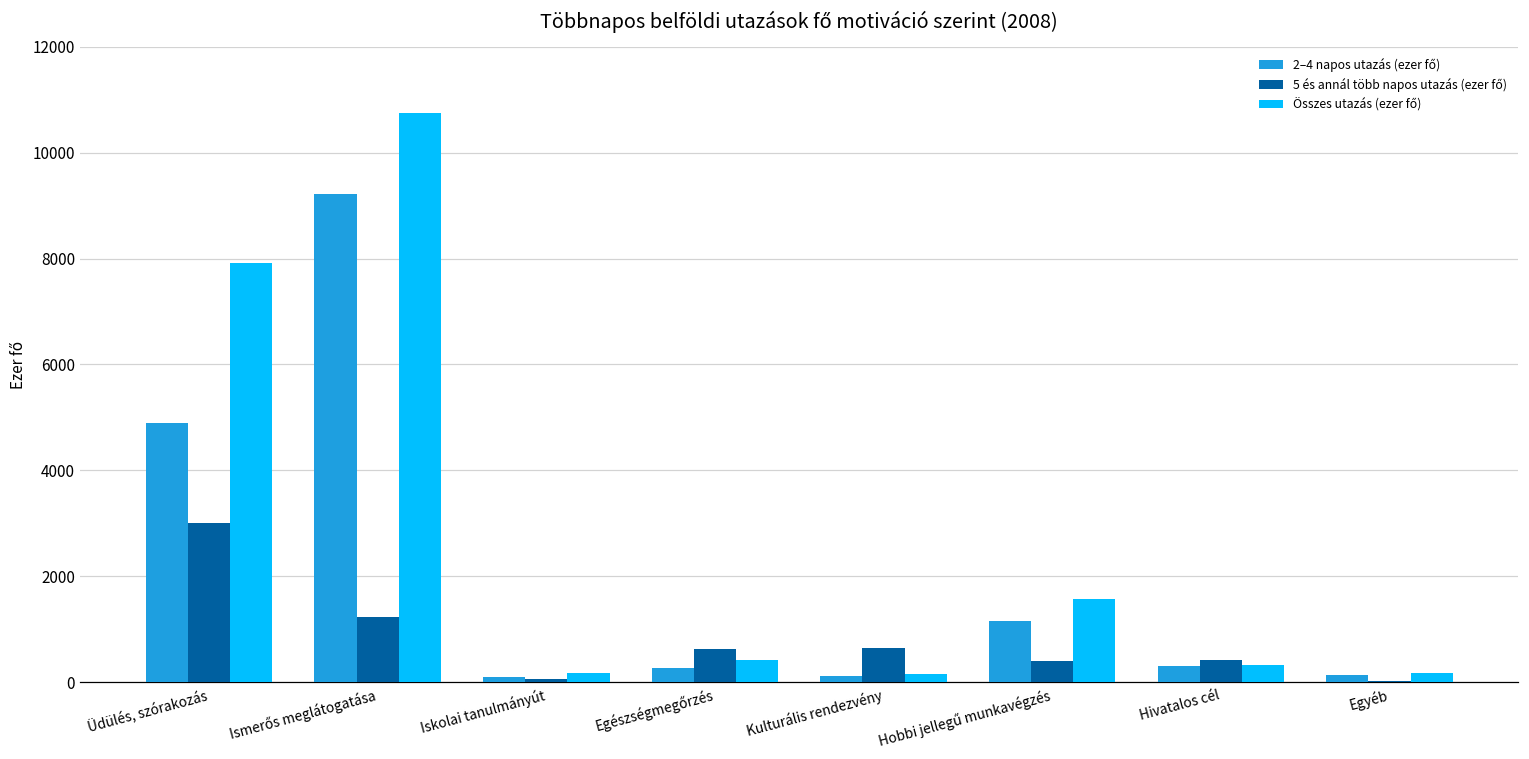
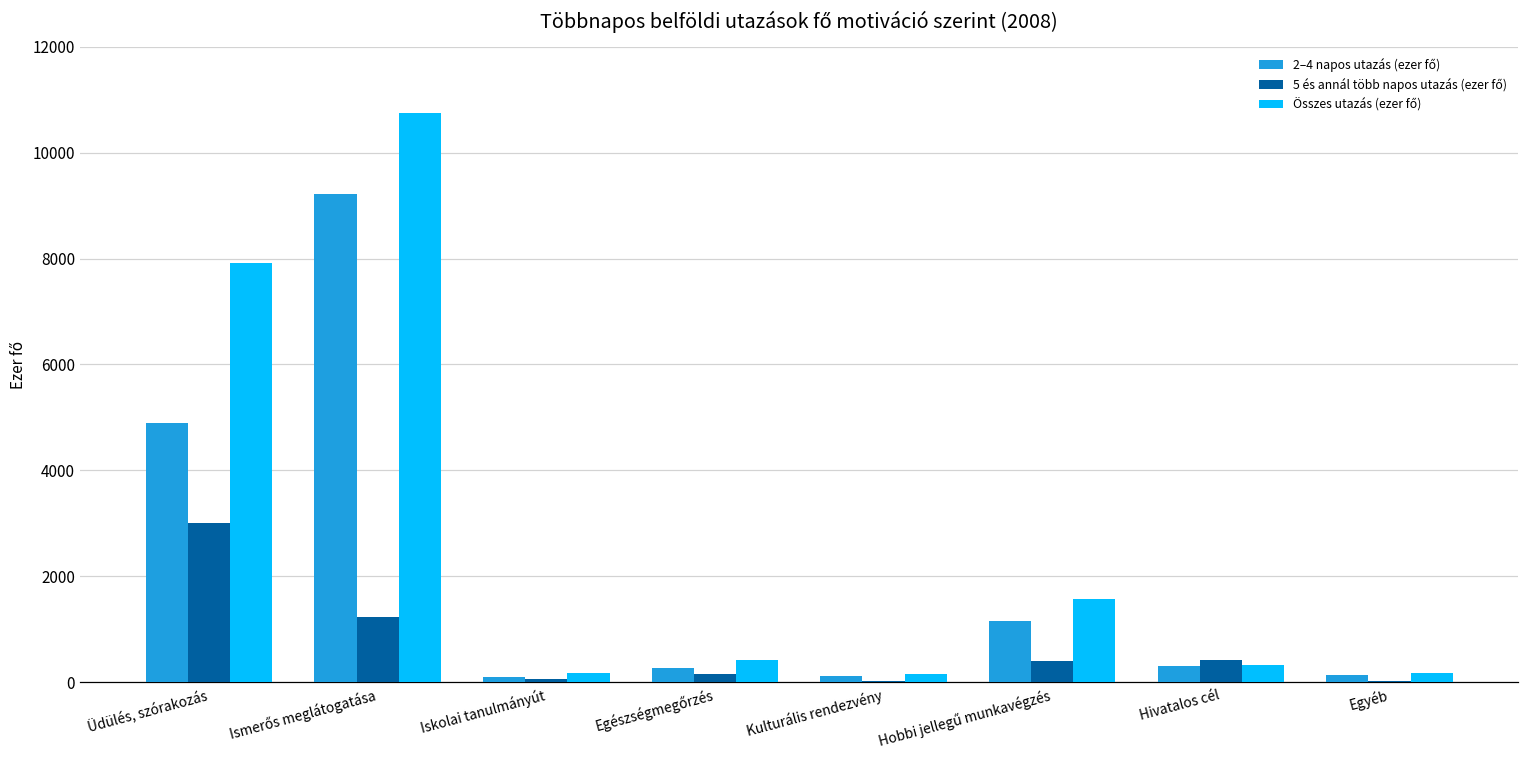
5 és annál több napos utazás (ezer fő), Egészségmegőrzés: 600 -> 200
5 és annál több napos utazás (ezer fő), Kulturális rendezvény: 600 -> 0
